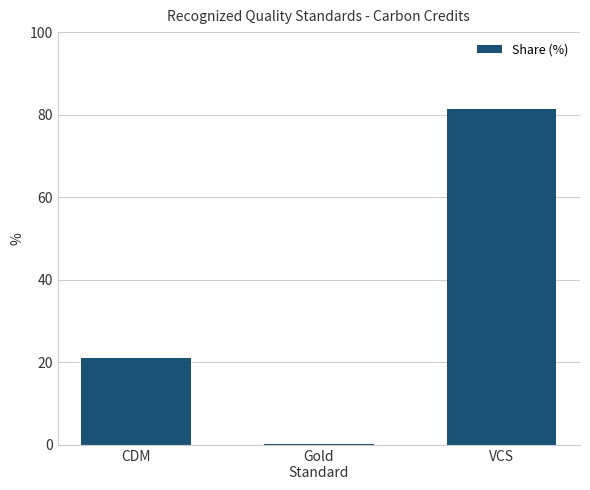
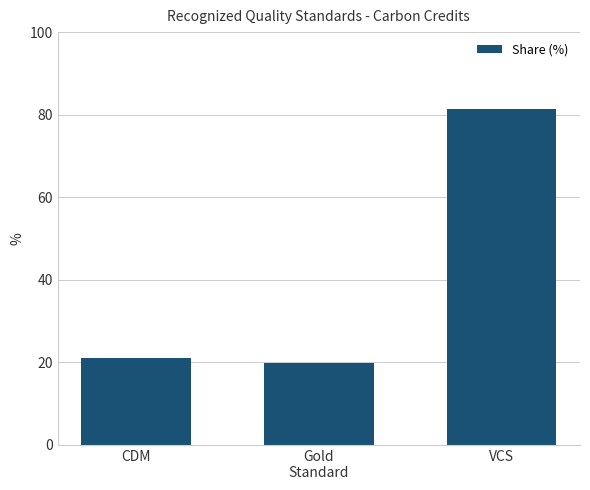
Gold Standard: 0 -> 20
